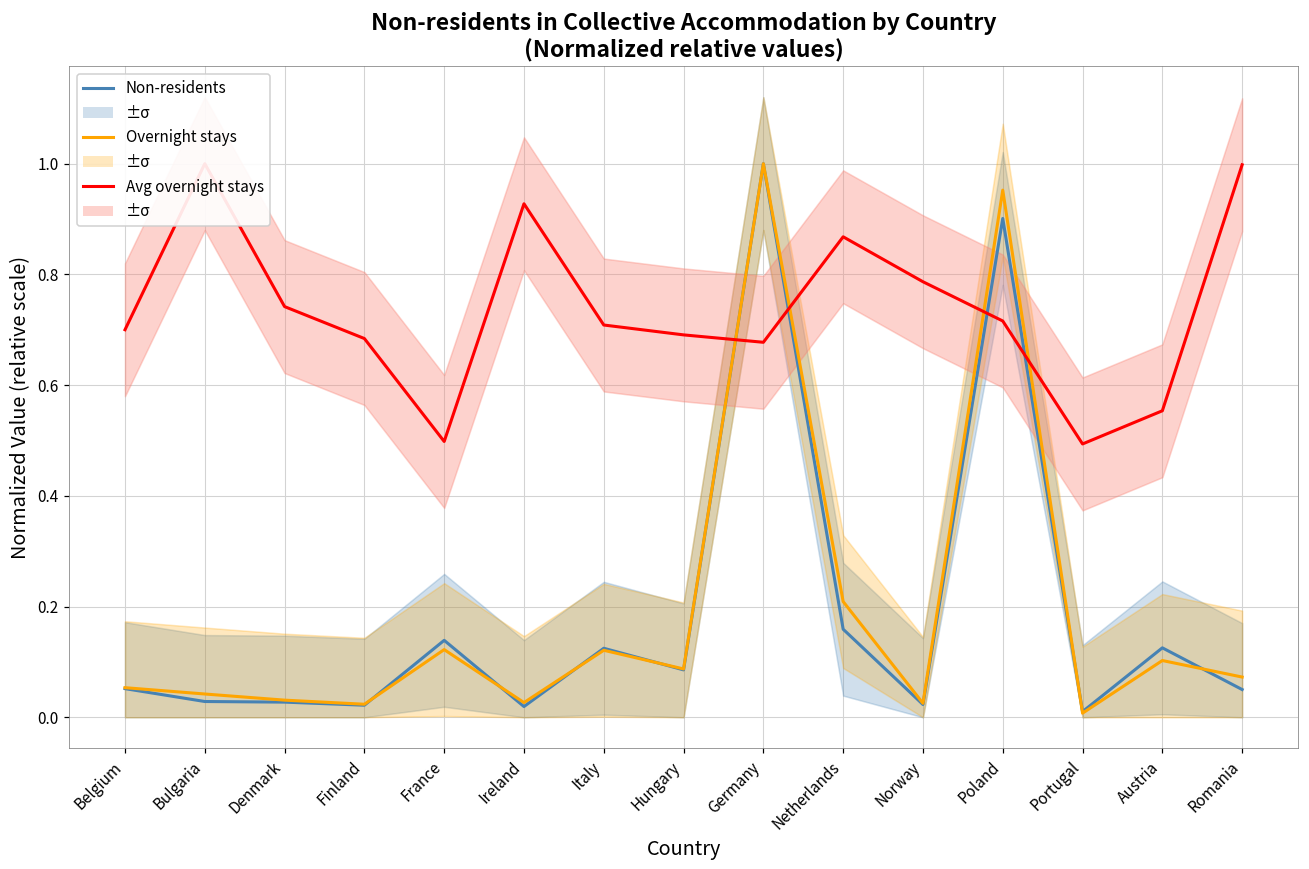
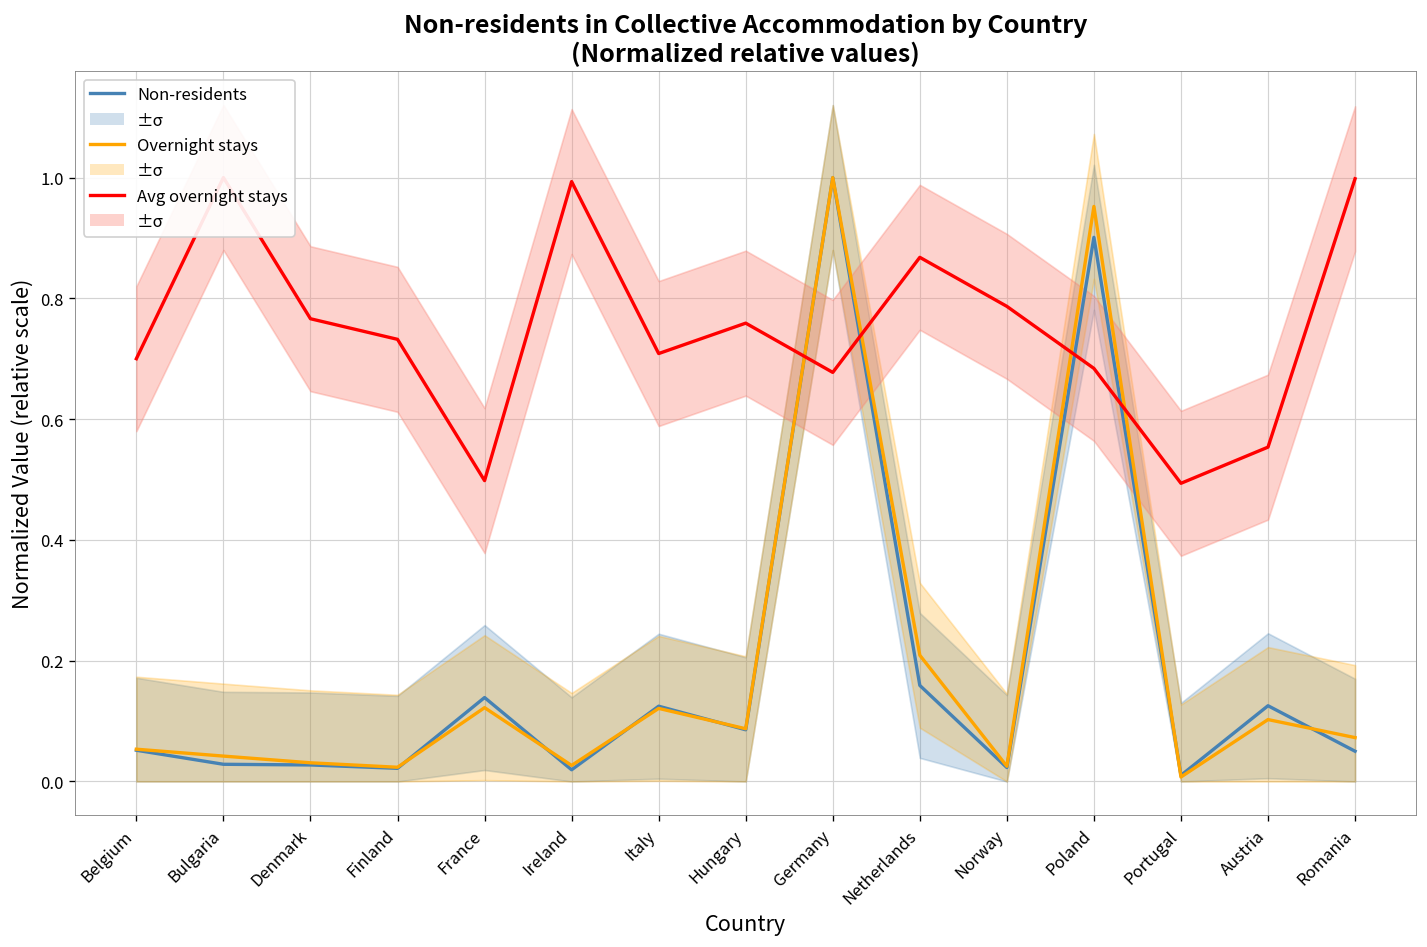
Avg overnight stays, Denmark: 0.74 -> 0.77
Avg overnight stays, Finland: 0.68 -> 0.73
Avg overnight stays, Ireland: 0.93 -> 0.99
Avg overnight stays, Hungary: 0.69 -> 0.76
Avg overnight stays, Poland: 0.72 -> 0.68
